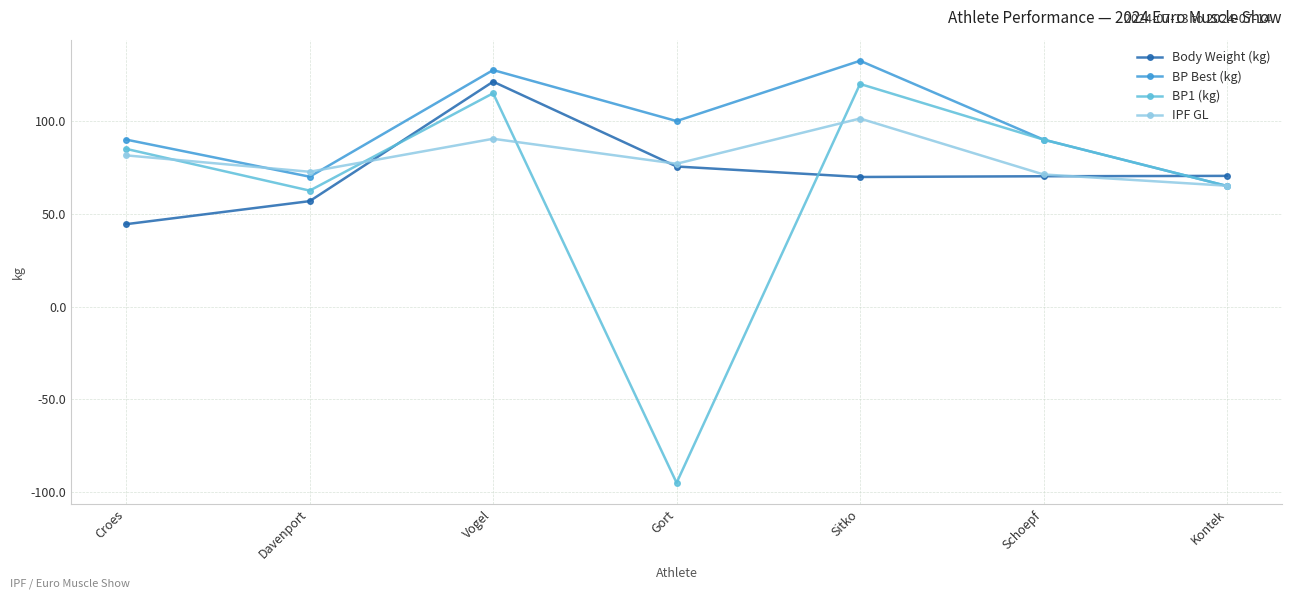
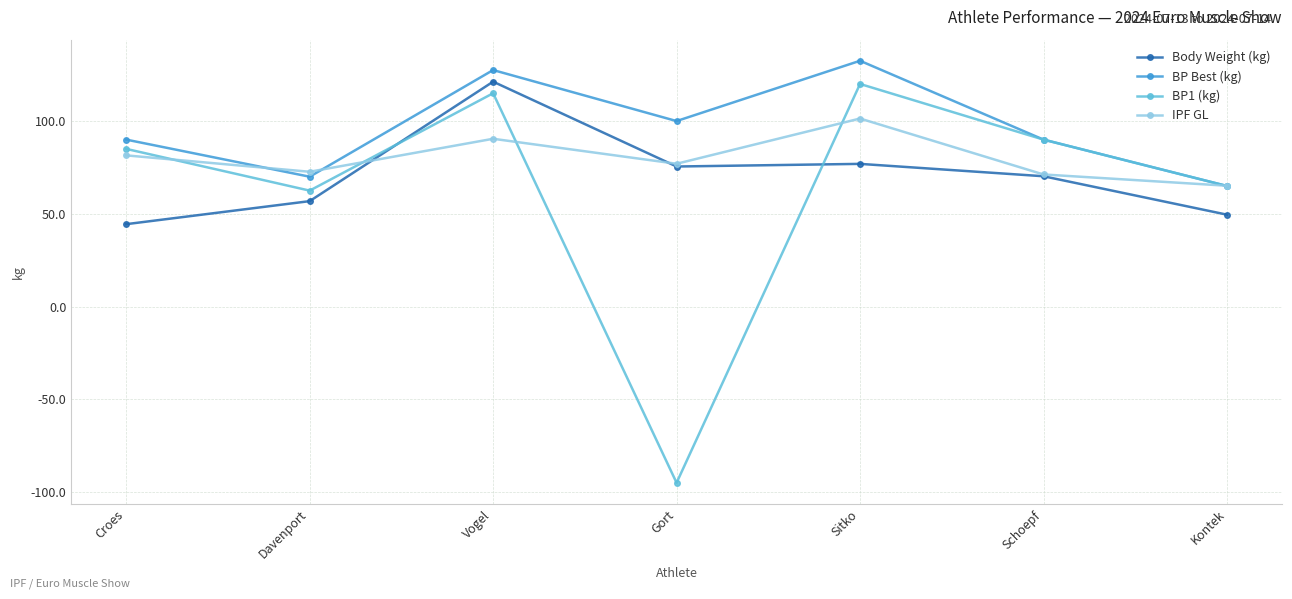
Body Weight (kg), Sitko: 70 -> 77
Body Weight (kg), Kontek: 70 -> 50
